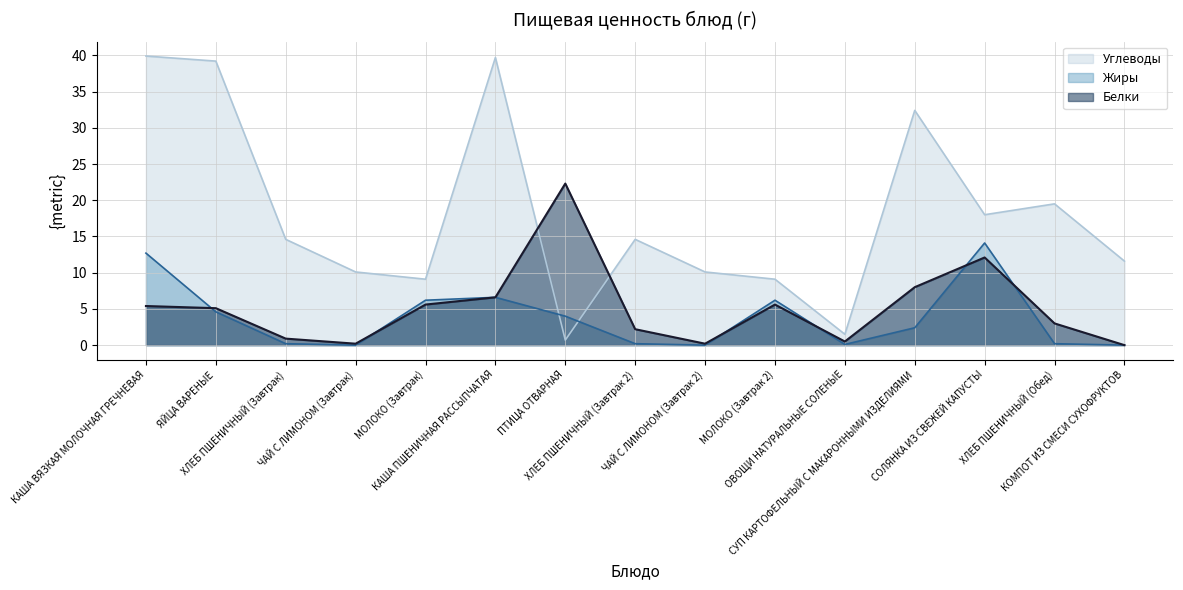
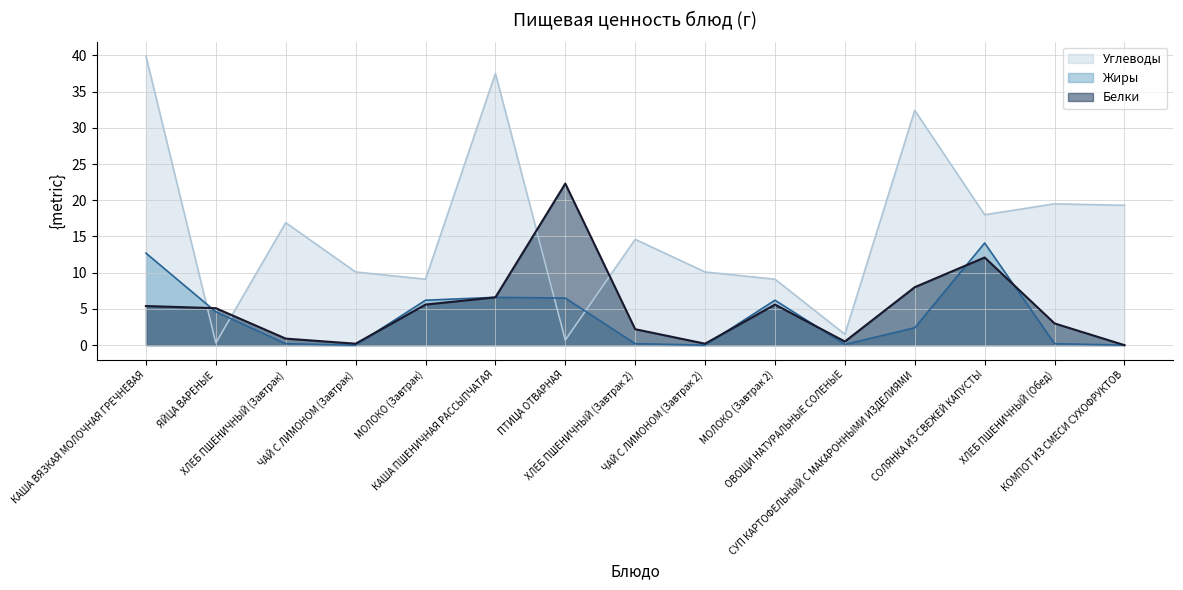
Углеводы, ЯЙЦА ВАРЕНЫЕ: 39 -> 0
Углеводы, ХЛЕБ ПШЕНИЧНЫЙ (Завтрак): 15 -> 17
Углеводы, КАША ПШЕНИЧНАЯ РАССЫПЧАТАЯ: 40 -> 38
Жиры, ПТИЦА ОТВАРНАЯ: 4 -> 7
Углеводы, КОМПОТ ИЗ СМЕСИ СУХОФРУКТОВ: 12 -> 19
